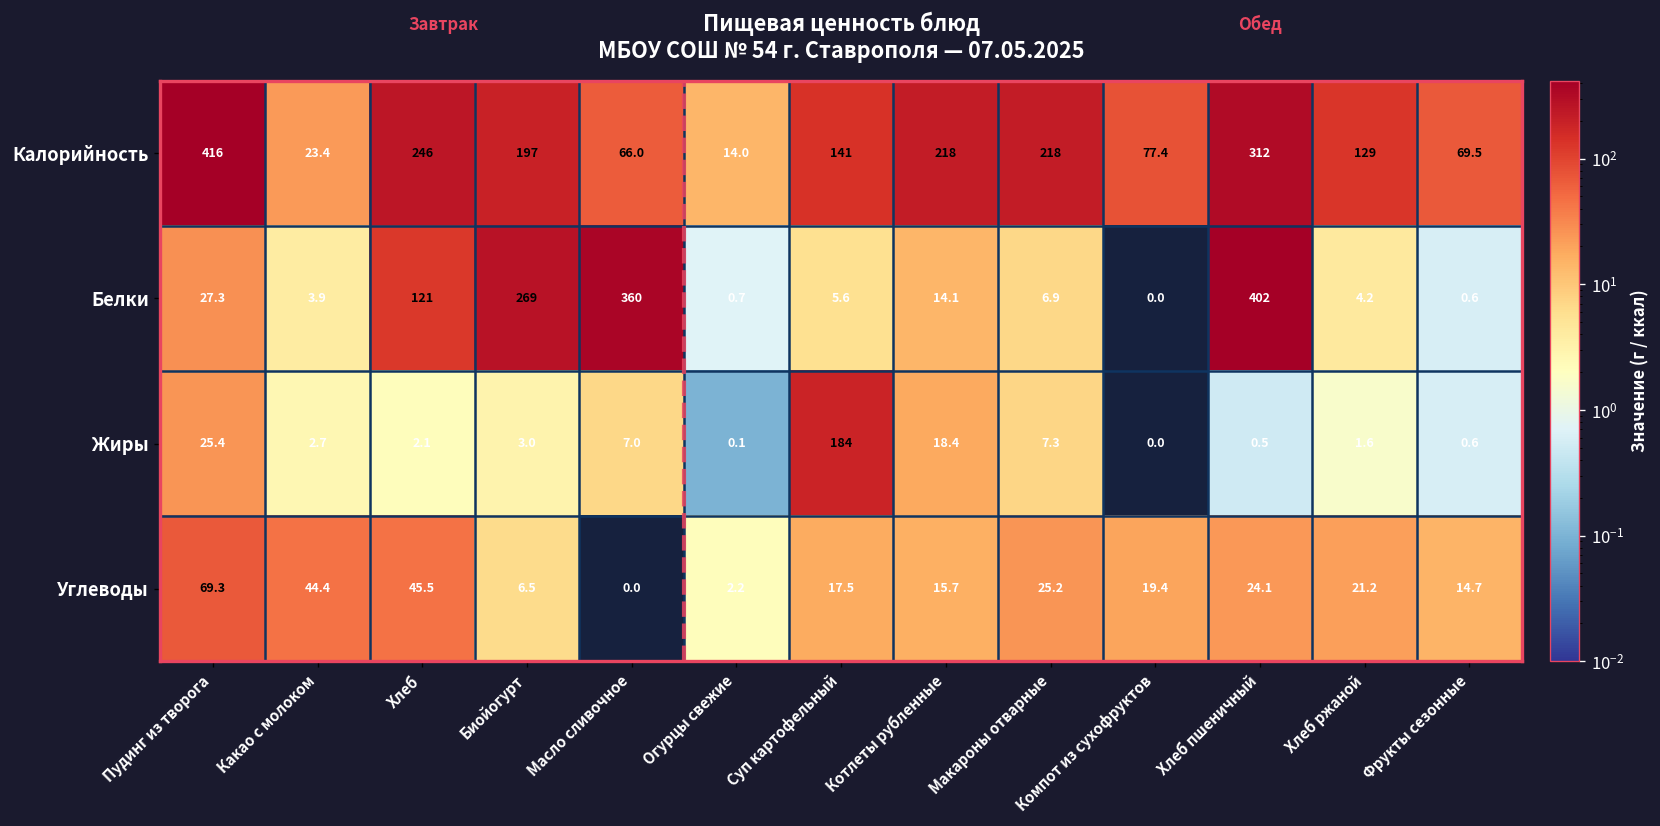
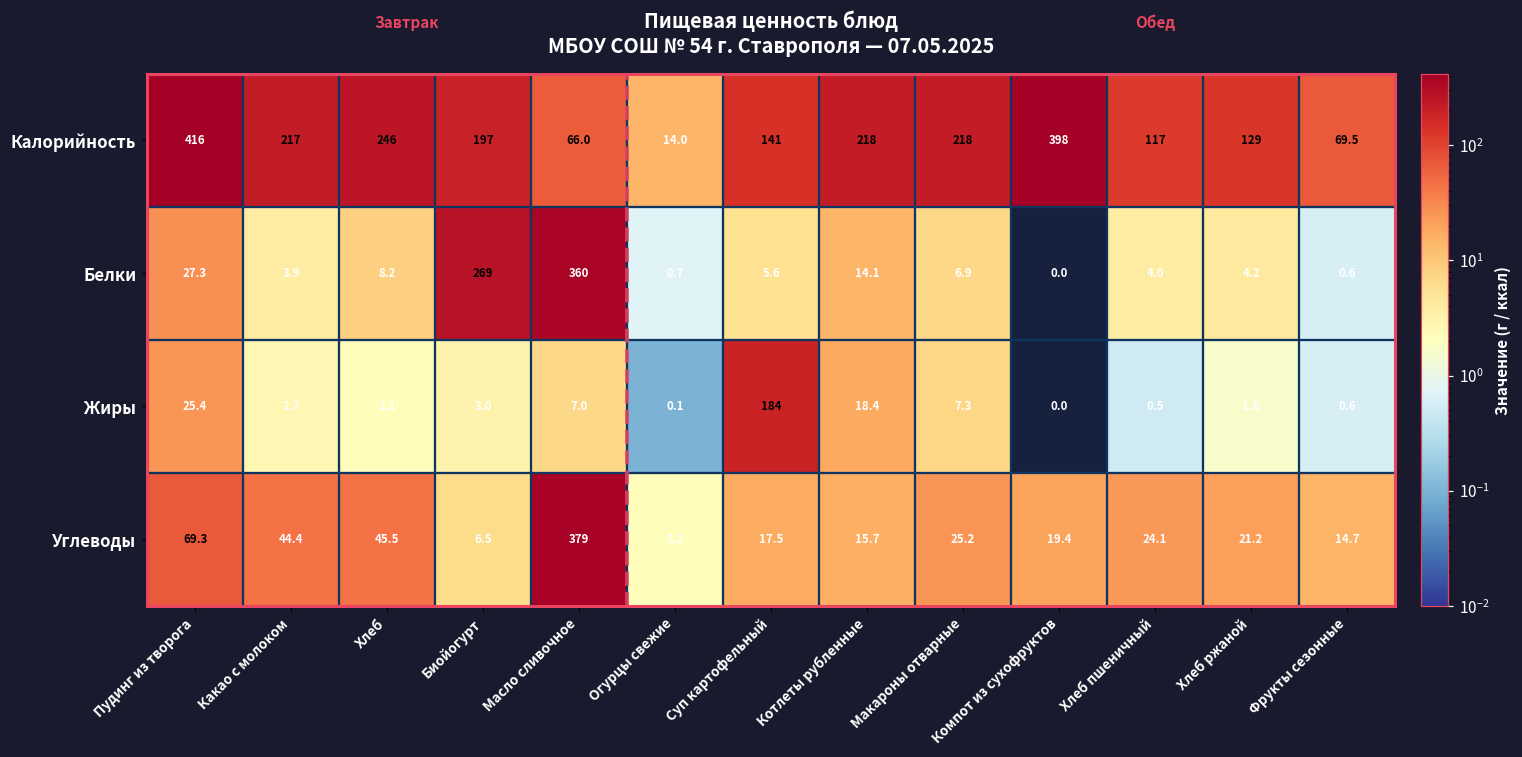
Калорийность, Какао с молоком: 23.4 -> 217
Калорийность, Компот из сухофруктов: 77.4 -> 398
Калорийность, Хлеб пшеничный: 312 -> 117
Белки, Хлеб: 121 -> 8.2
Белки, Хлеб пшеничный: 402 -> 4.0
Углеводы, Масло сливочное: 0.0 -> 379
